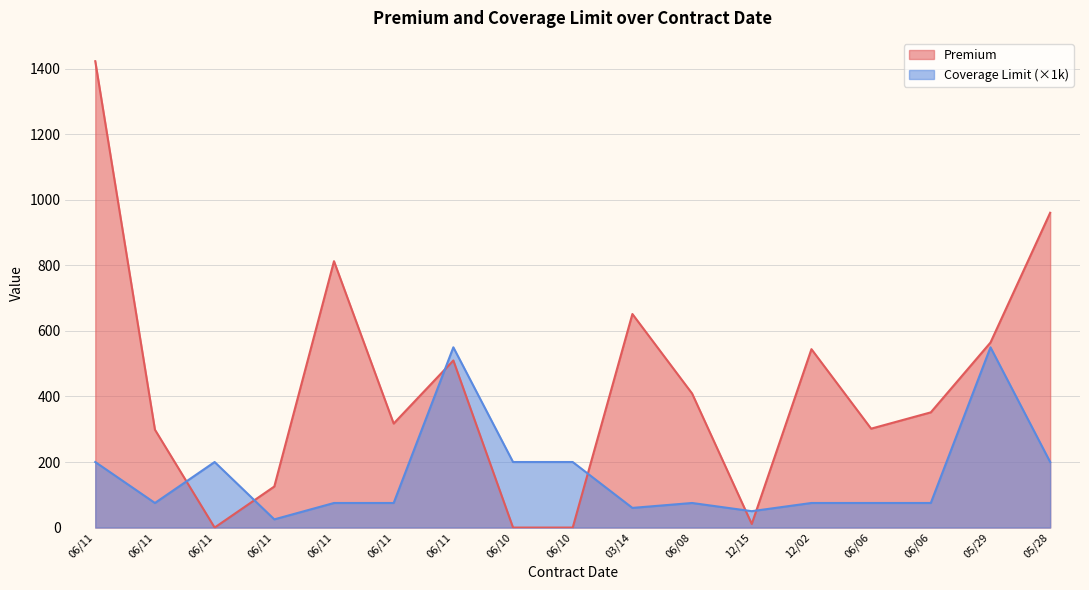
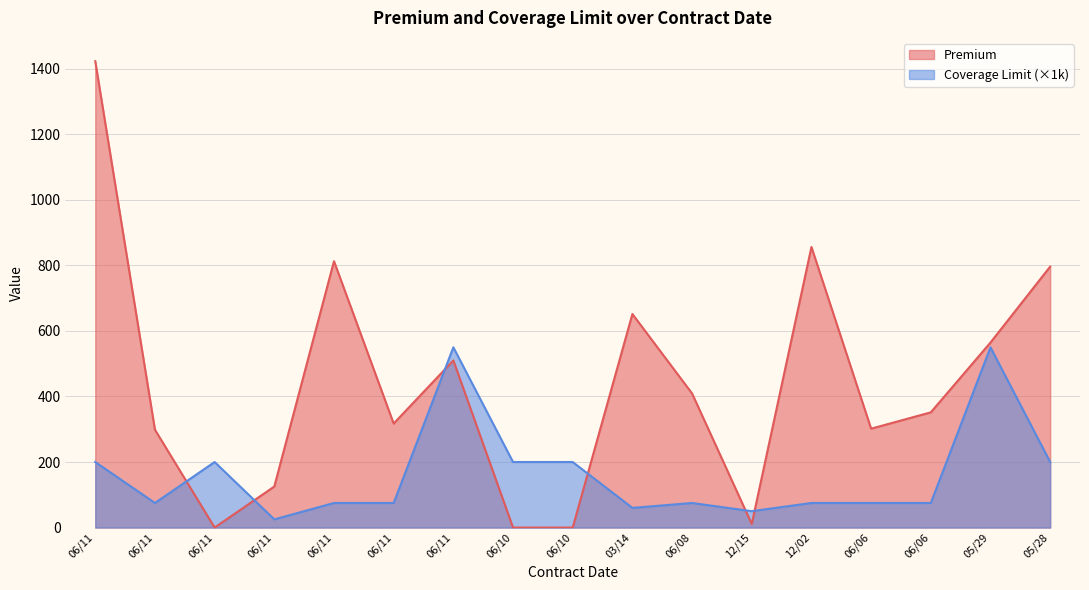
Premium, 12/02: 540 -> 860
Premium, 05/28: 960 -> 800
